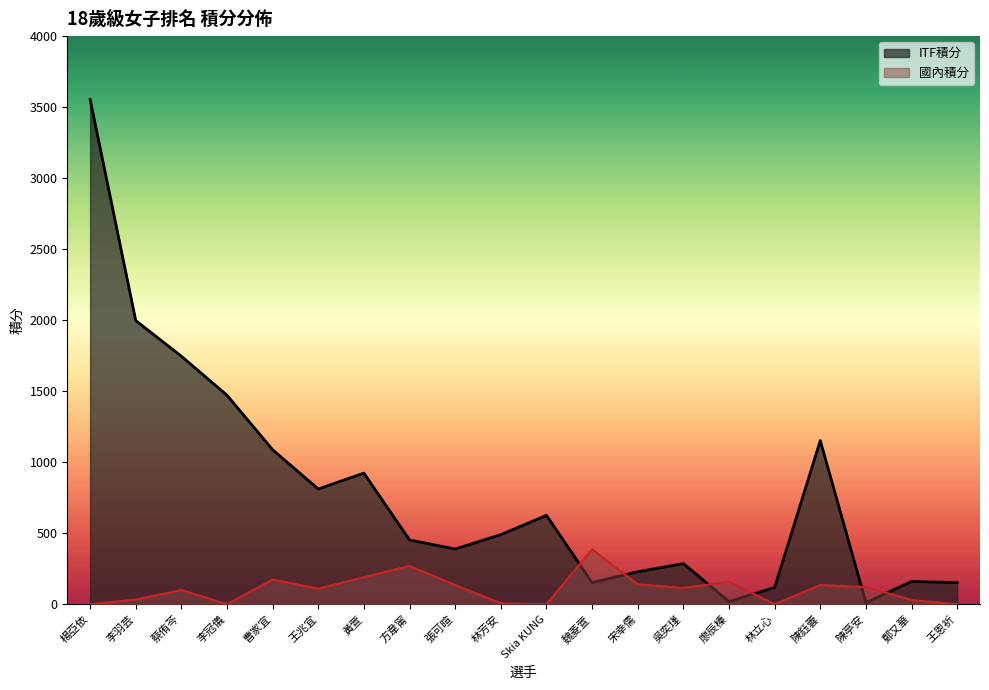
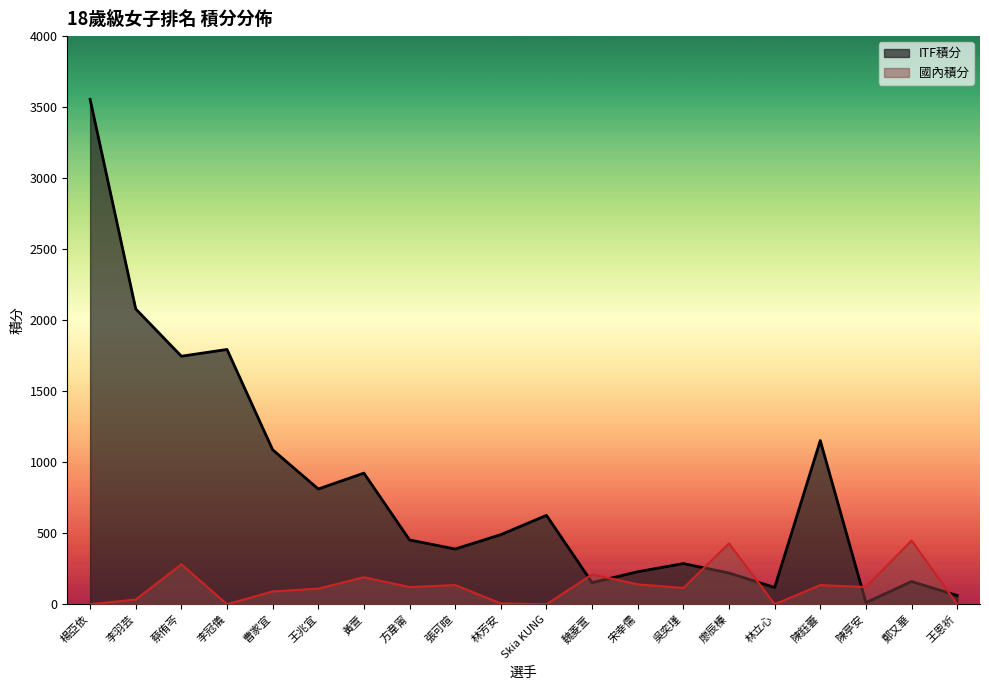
ITF積分, 李羽芸: 2000 -> 2080
國內積分, 蔡侑芩: 100 -> 280
ITF積分, 李冠儀: 1470 -> 1790
國內積分, 曹家宜: 170 -> 90
國內積分, 方韋甯: 270 -> 120
國內積分, 魏菱萱: 390 -> 210
ITF積分, 廖辰榛: 20 -> 220
國內積分, 廖辰榛: 160 -> 430
國內積分, 鄭又華: 30 -> 450
ITF積分, 王恩祈: 150 -> 60
